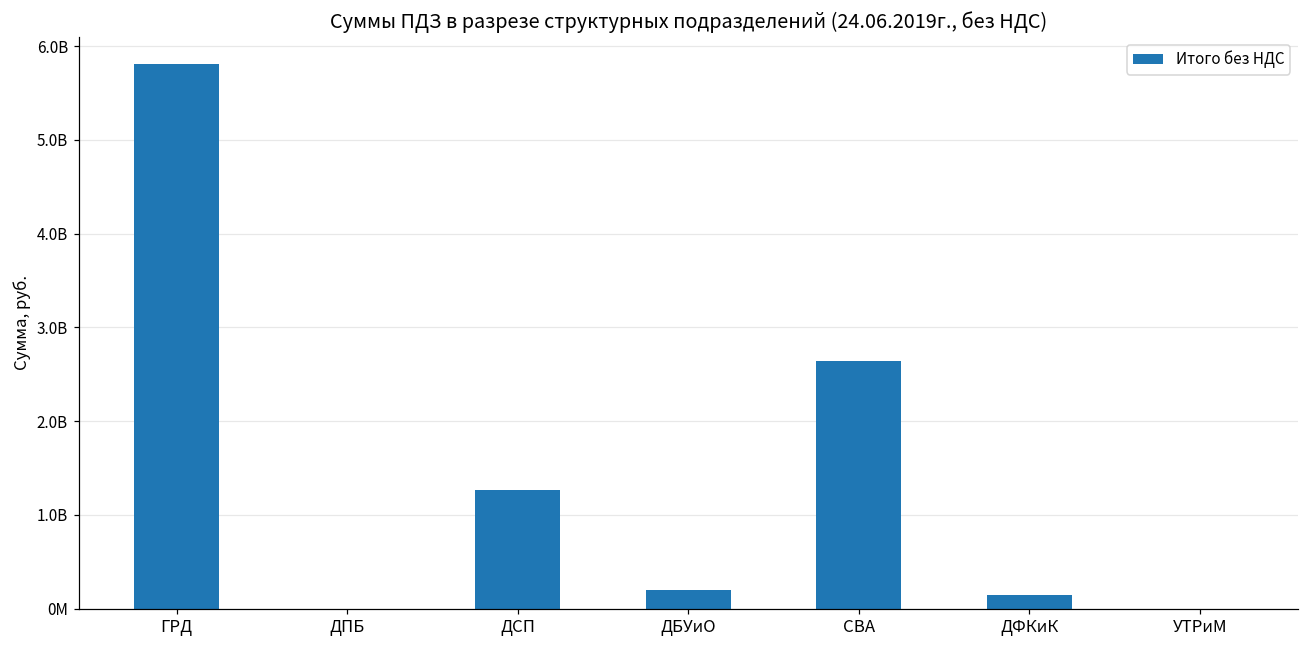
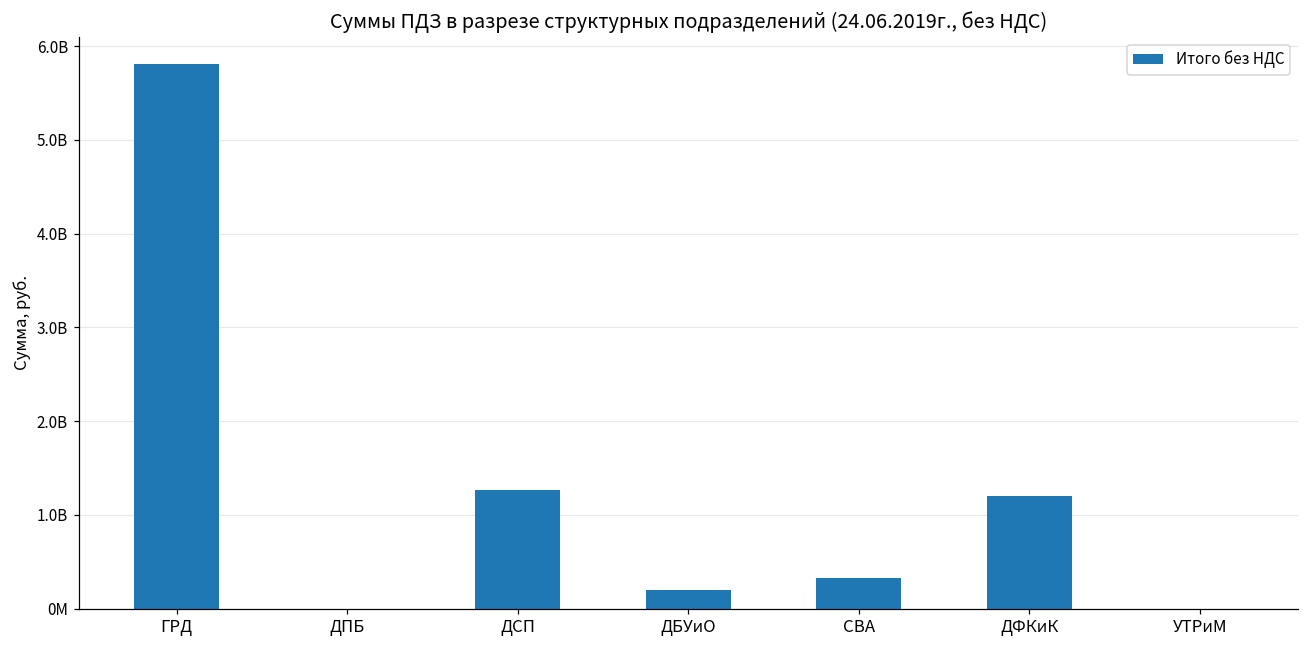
СВА: 2600000000 -> 300000000
ДФКиК: 200000000 -> 1200000000
